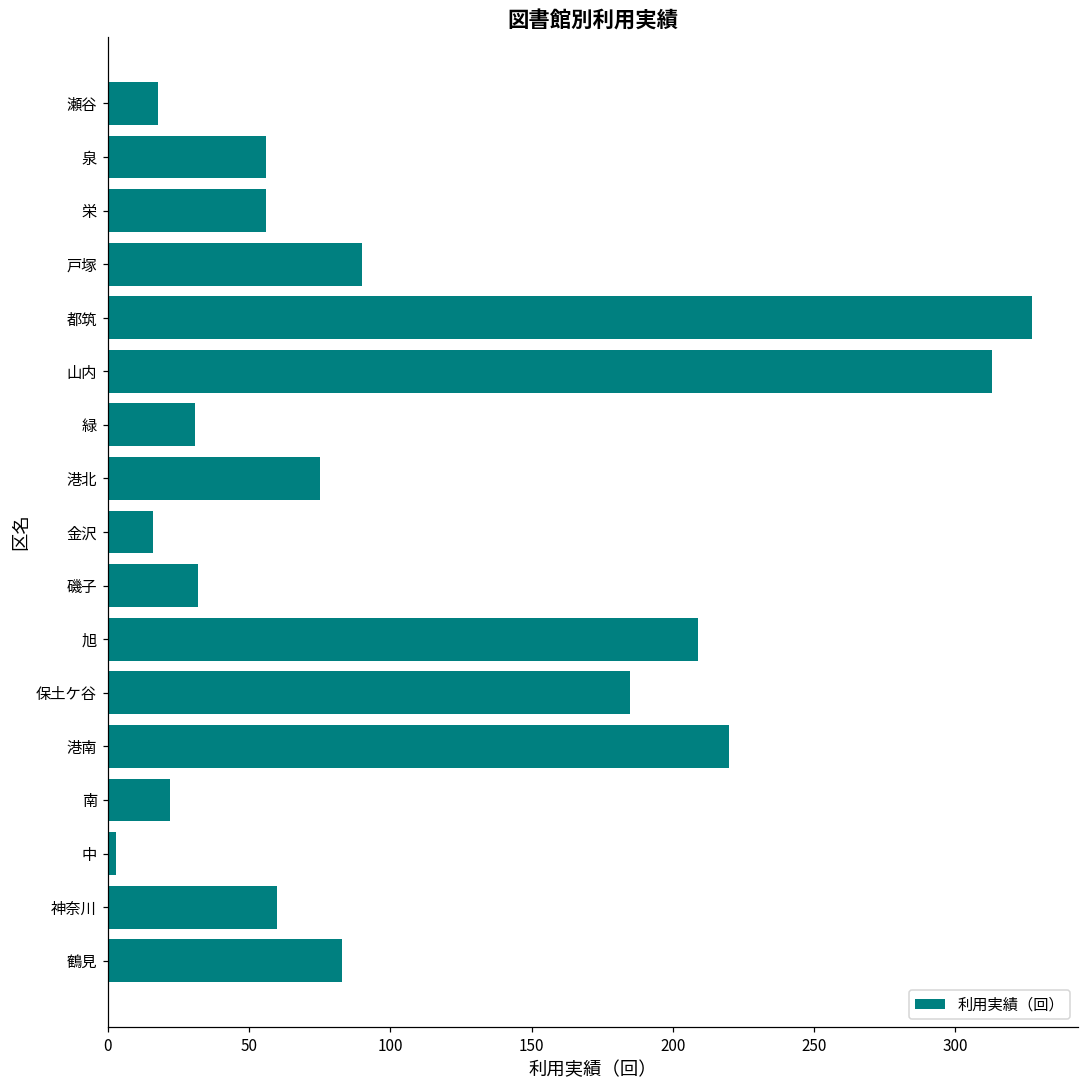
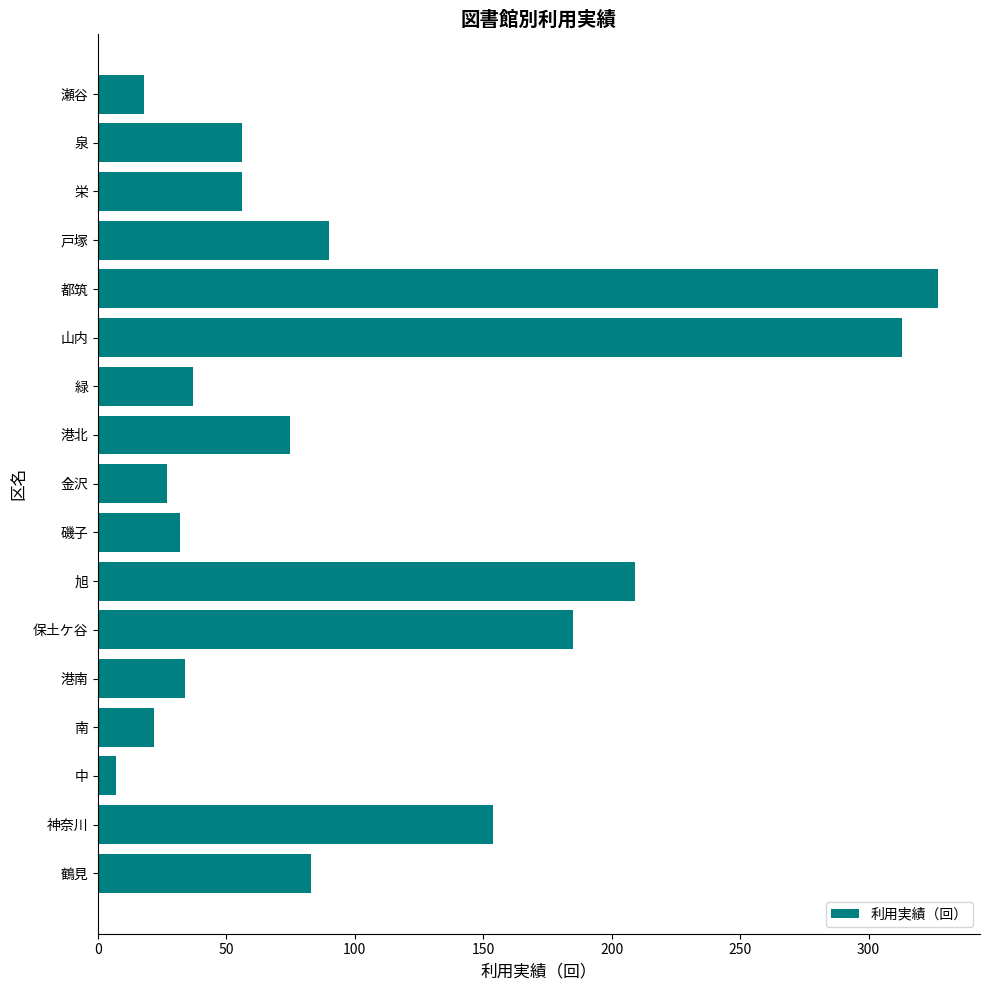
緑: 31 -> 37
金沢: 16 -> 27
港南: 220 -> 34
中: 3 -> 7
神奈川: 60 -> 154
